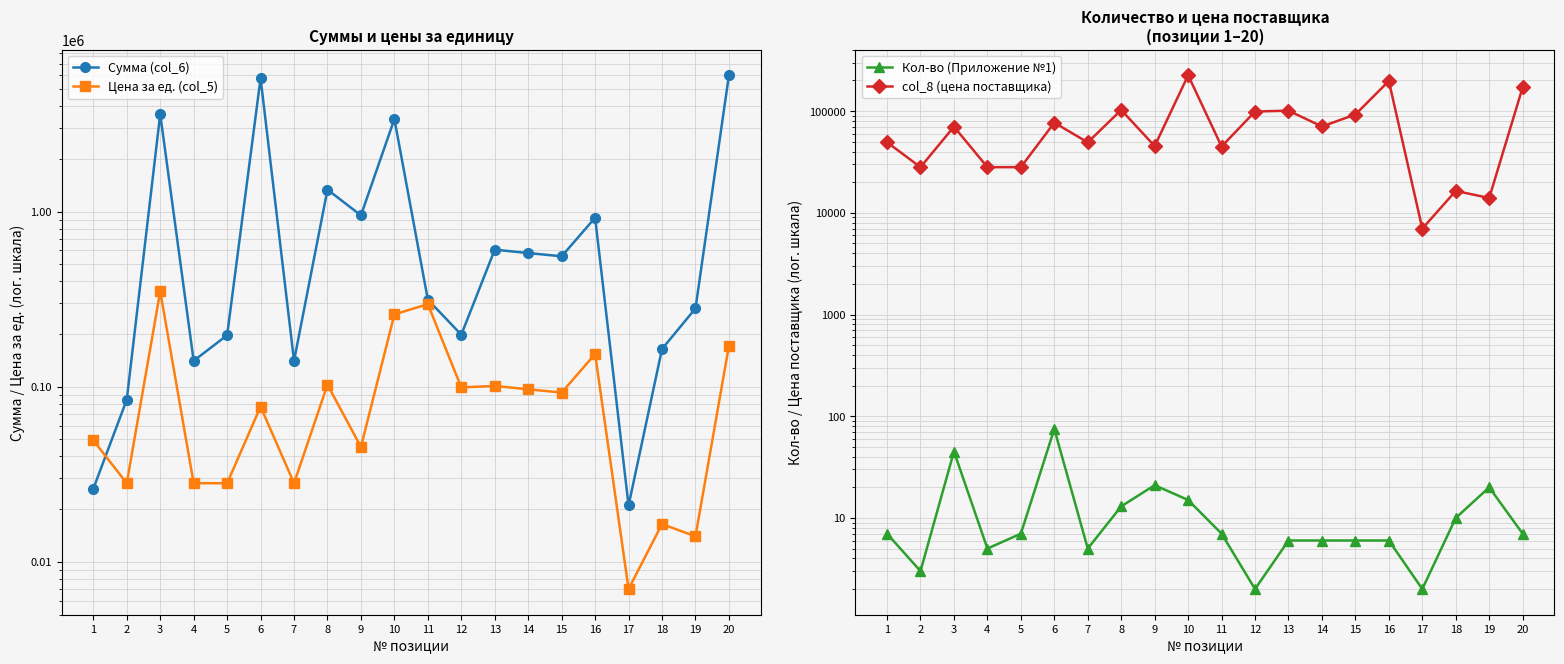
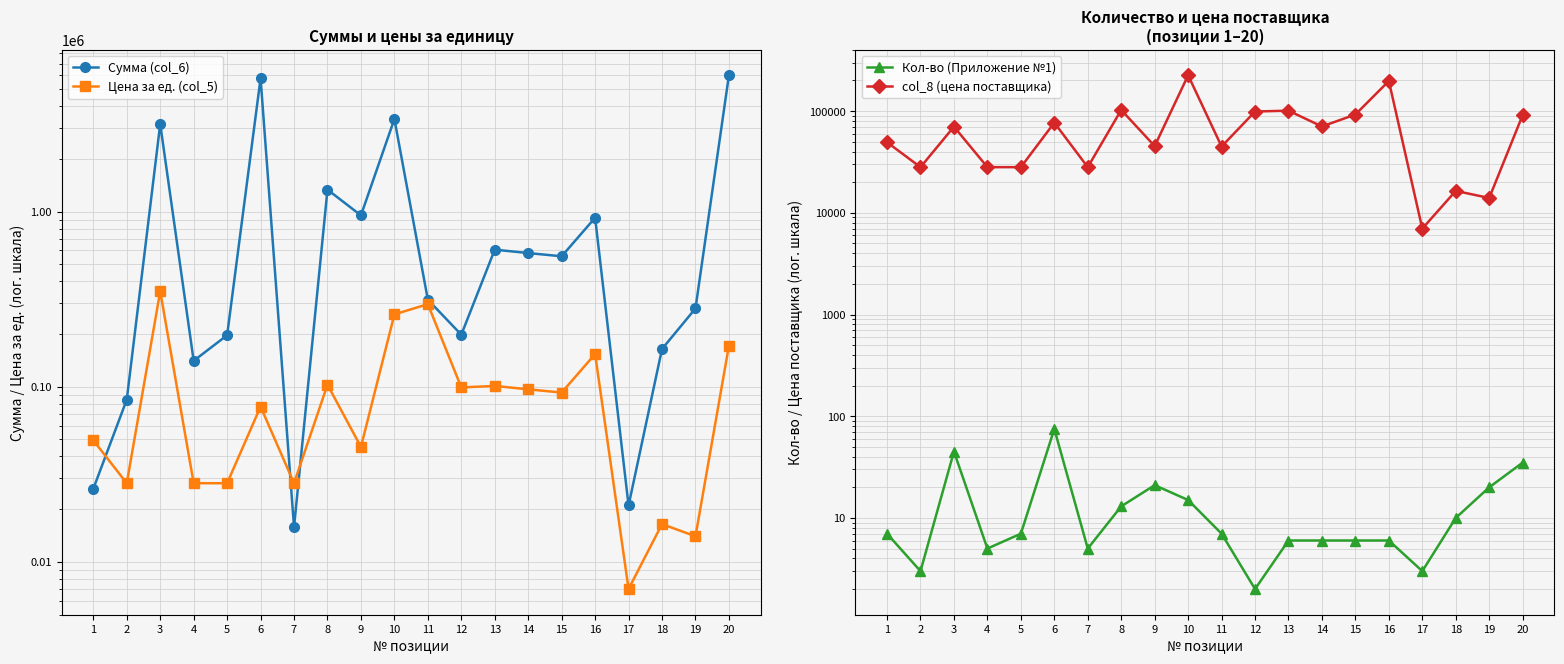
Суммы и цены за единицу, Сумма (col_6), 3: 3600000 -> 3200000
Суммы и цены за единицу, Сумма (col_6), 7: 140000 -> 16000
Количество и цена поставщика (позиции 1–20), col_8 (цена поставщика), 7: 50000 -> 28000
Количество и цена поставщика (позиции 1–20), Кол-во (Приложение №1), 17: 2 -> 3
Количество и цена поставщика (позиции 1–20), Кол-во (Приложение №1), 20: 7 -> 35
Количество и цена поставщика (позиции 1–20), col_8 (цена поставщика), 20: 170000 -> 90000
